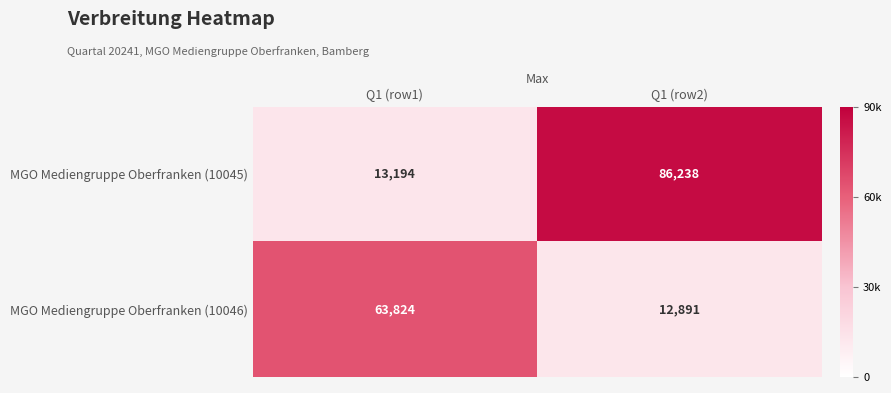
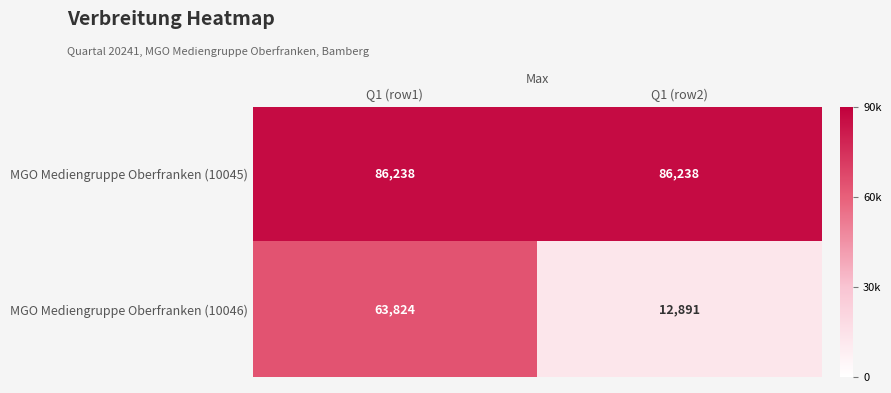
MGO Mediengruppe Oberfranken (10045), Q1 (row1): 13,194 -> 86,238
